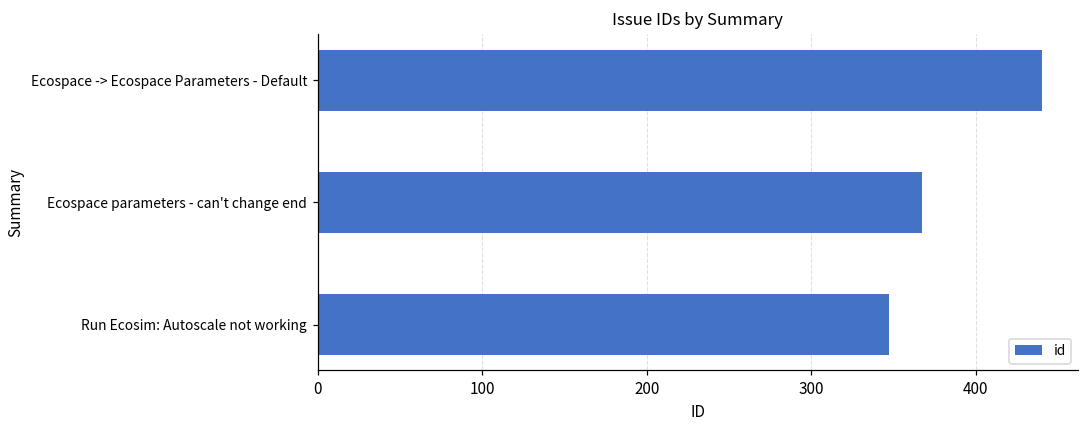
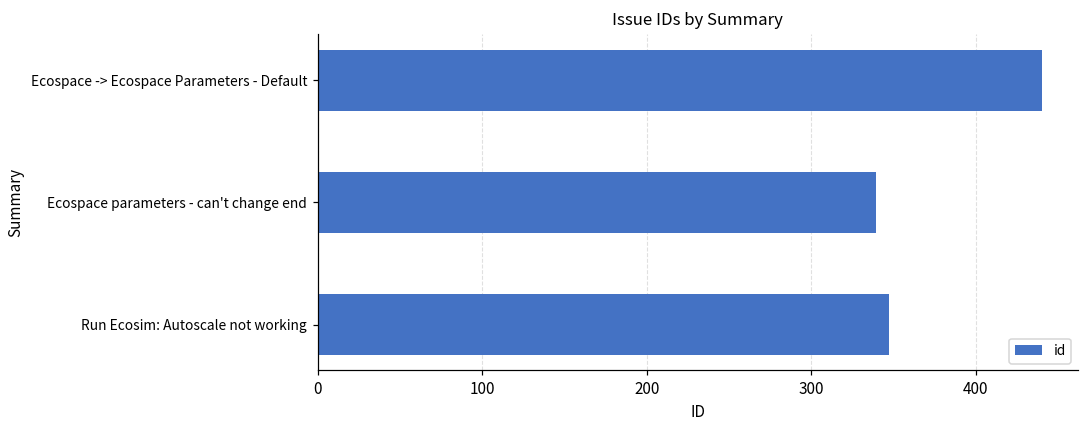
Ecospace parameters - can't change end: 367 -> 339
